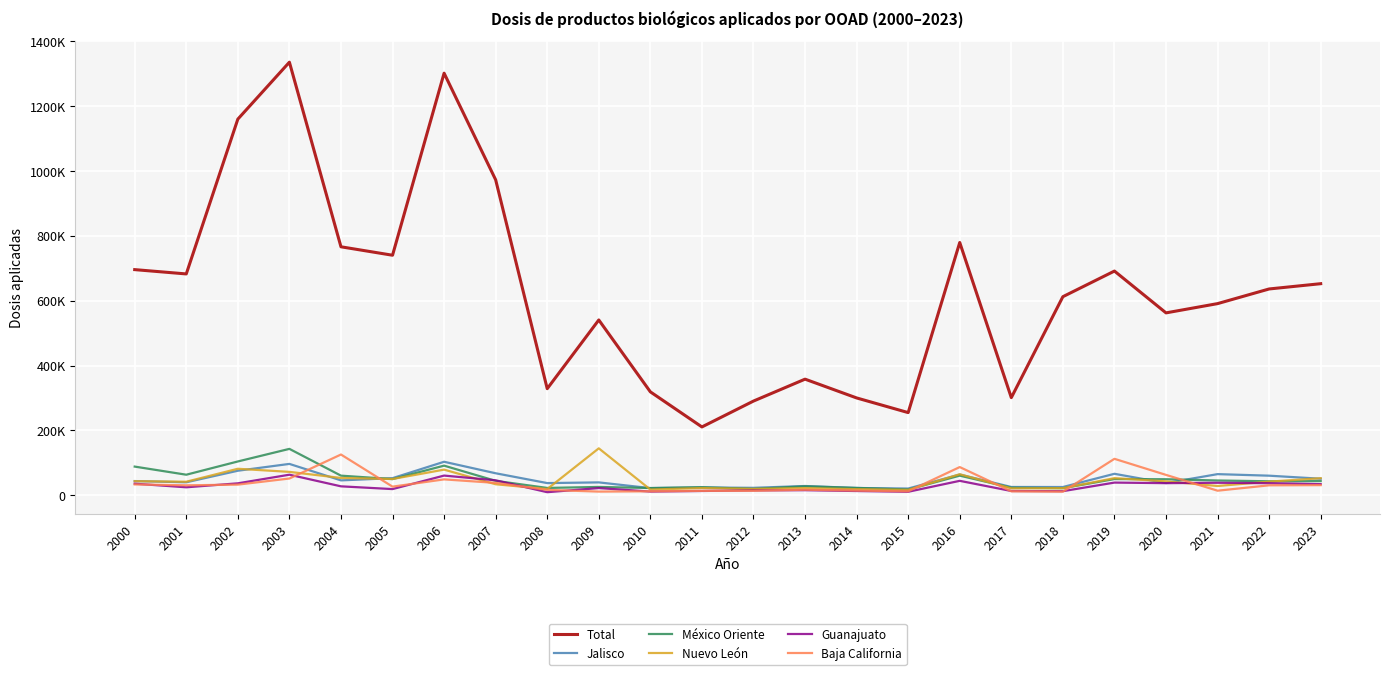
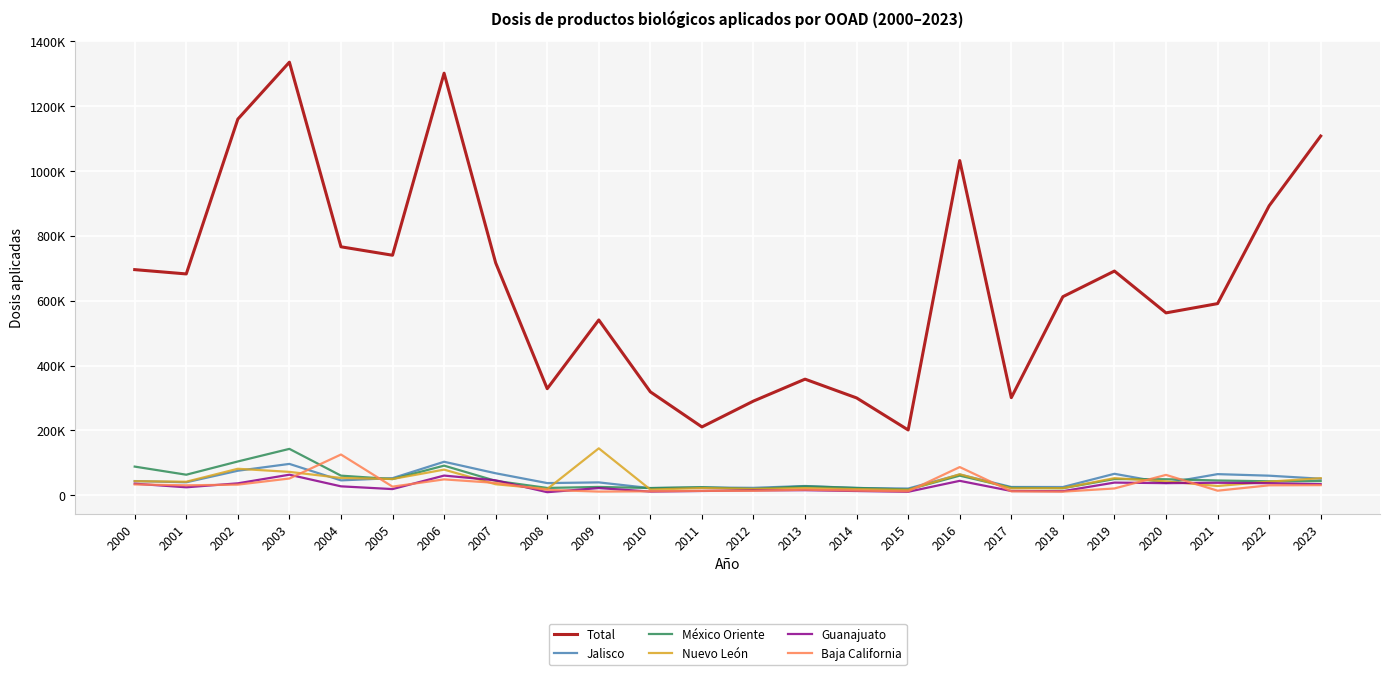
Total, 2007: 970000 -> 720000
Total, 2015: 250000 -> 200000
Total, 2016: 780000 -> 1030000
Baja California, 2019: 110000 -> 20000
Total, 2022: 640000 -> 890000
Total, 2023: 650000 -> 1110000
